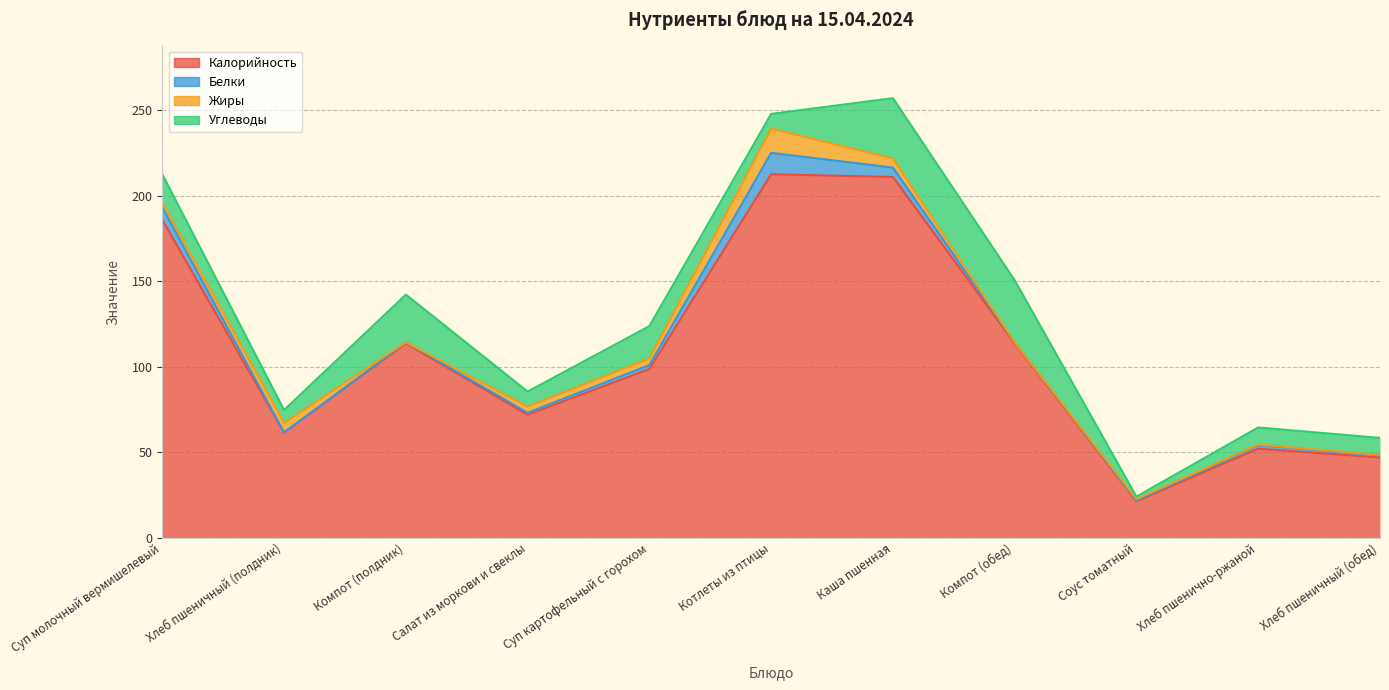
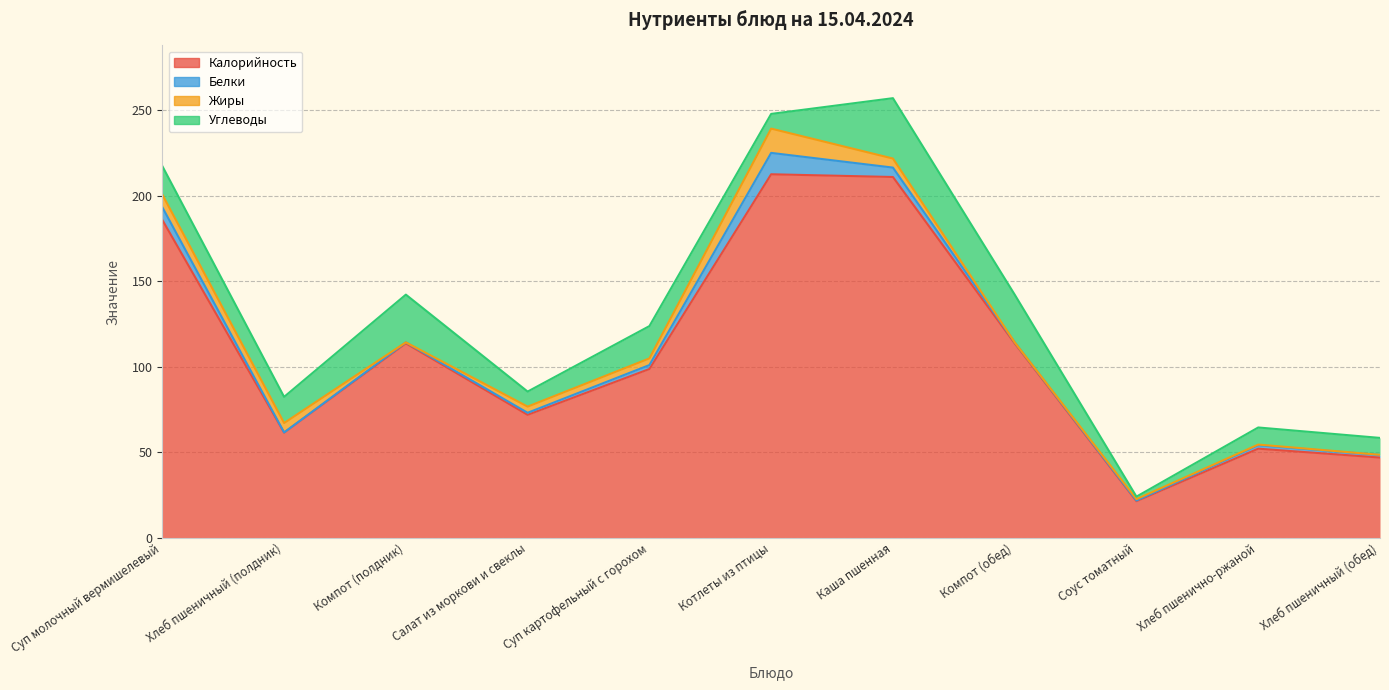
Жиры, Суп молочный вермишелевый: 3 -> 7
Углеводы, Хлеб пшеничный (полдник): 8 -> 15
Углеводы, Компот (обед): 36 -> 28
